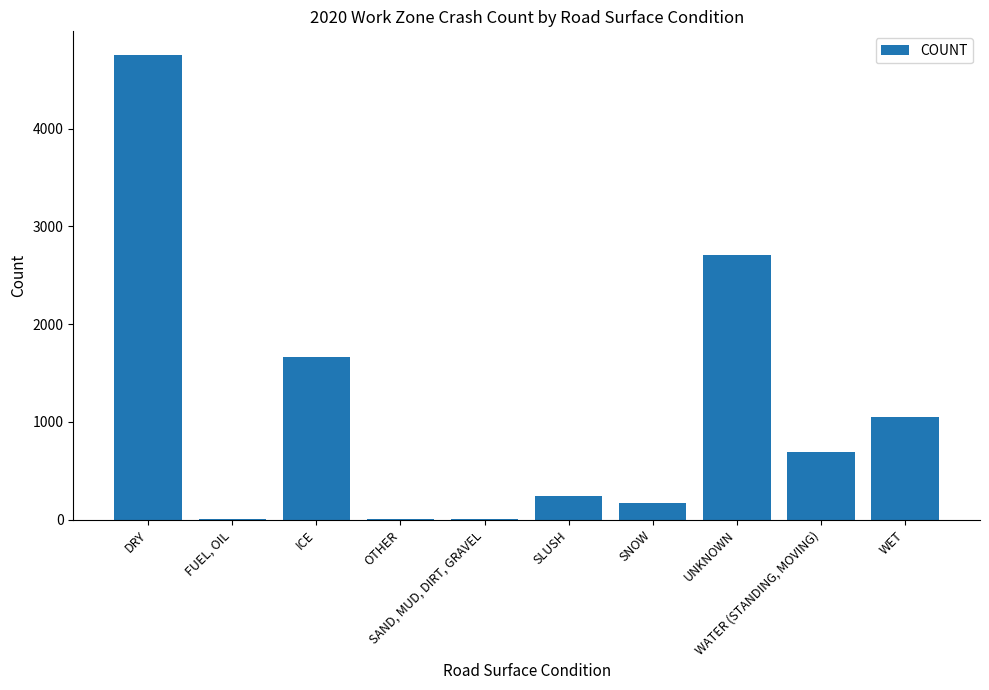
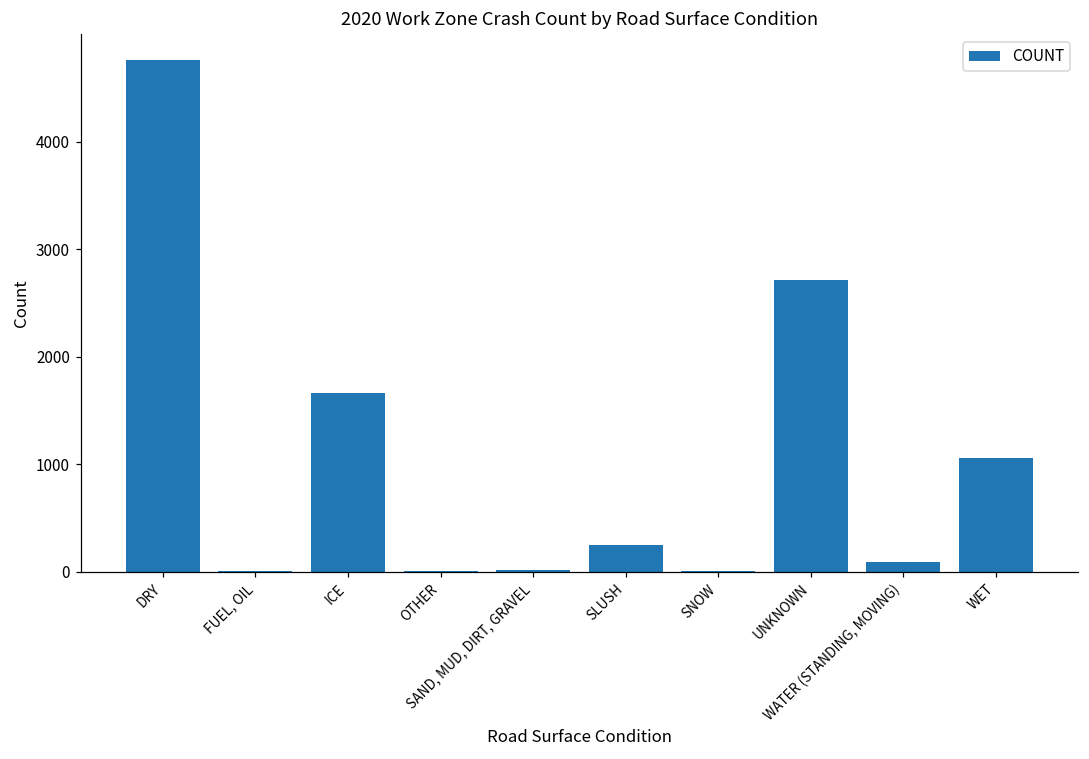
SNOW: 200 -> 0
WATER (STANDING, MOVING): 700 -> 100
